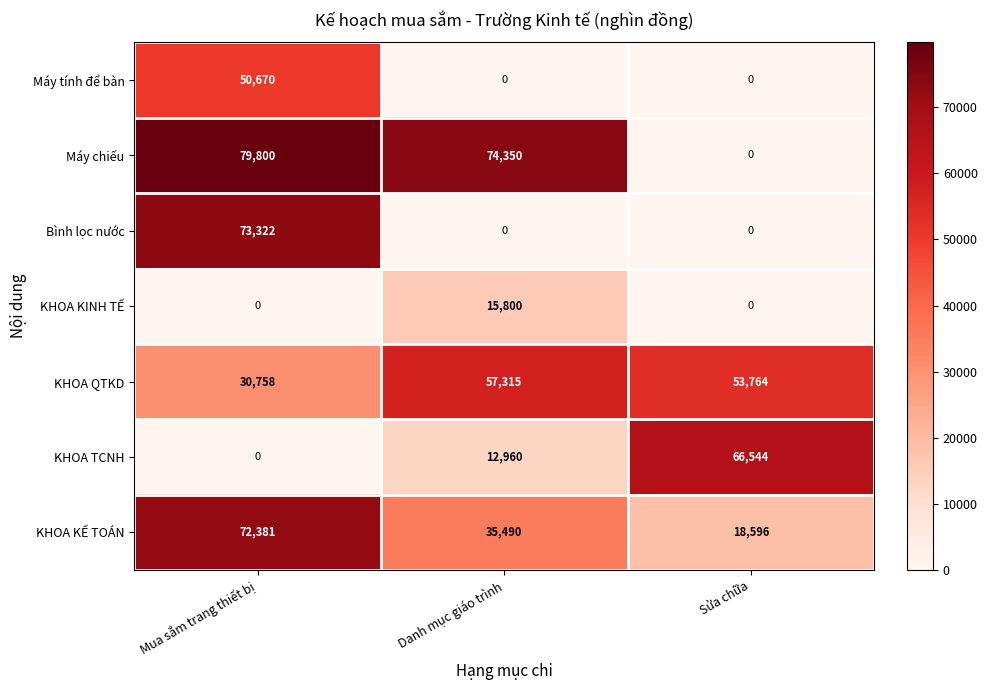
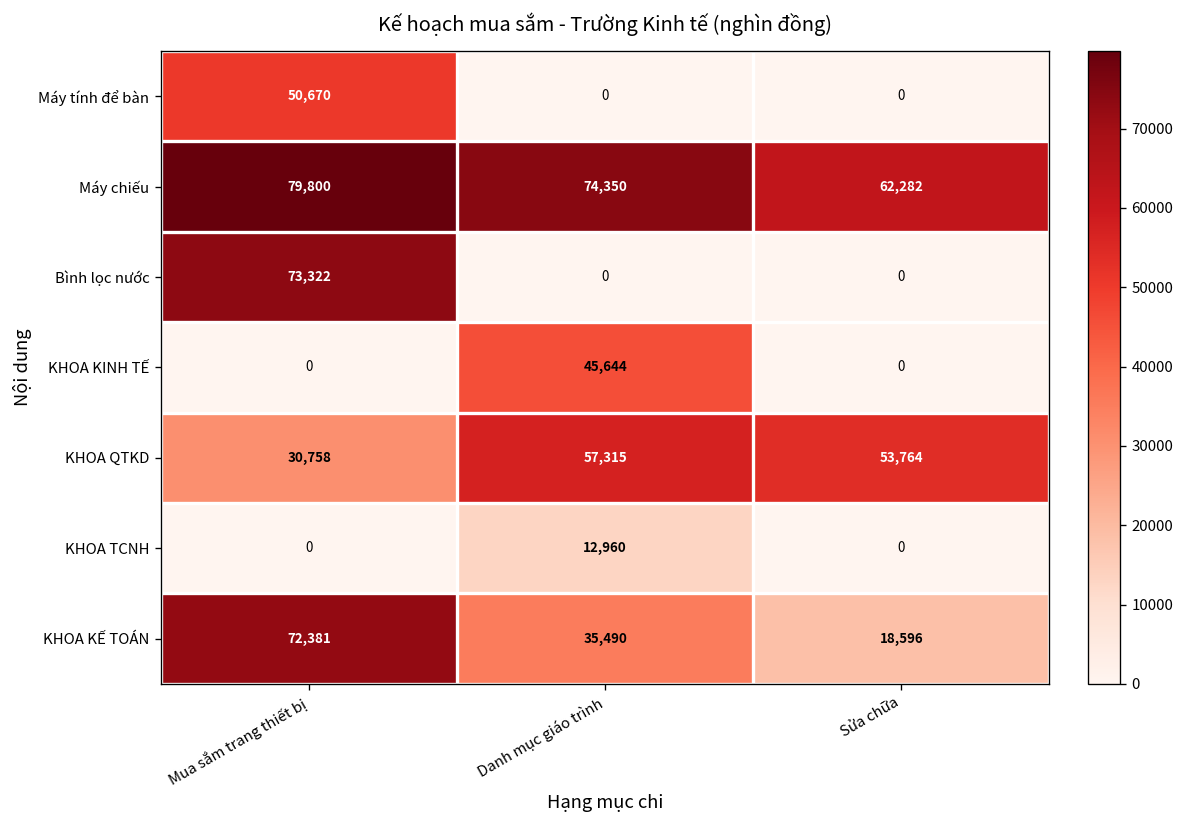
Máy chiếu, Sửa chữa: 0 -> 62,282
KHOA KINH TẾ, Danh mục giáo trình: 15,800 -> 45,644
KHOA TCNH, Sửa chữa: 66,544 -> 0
